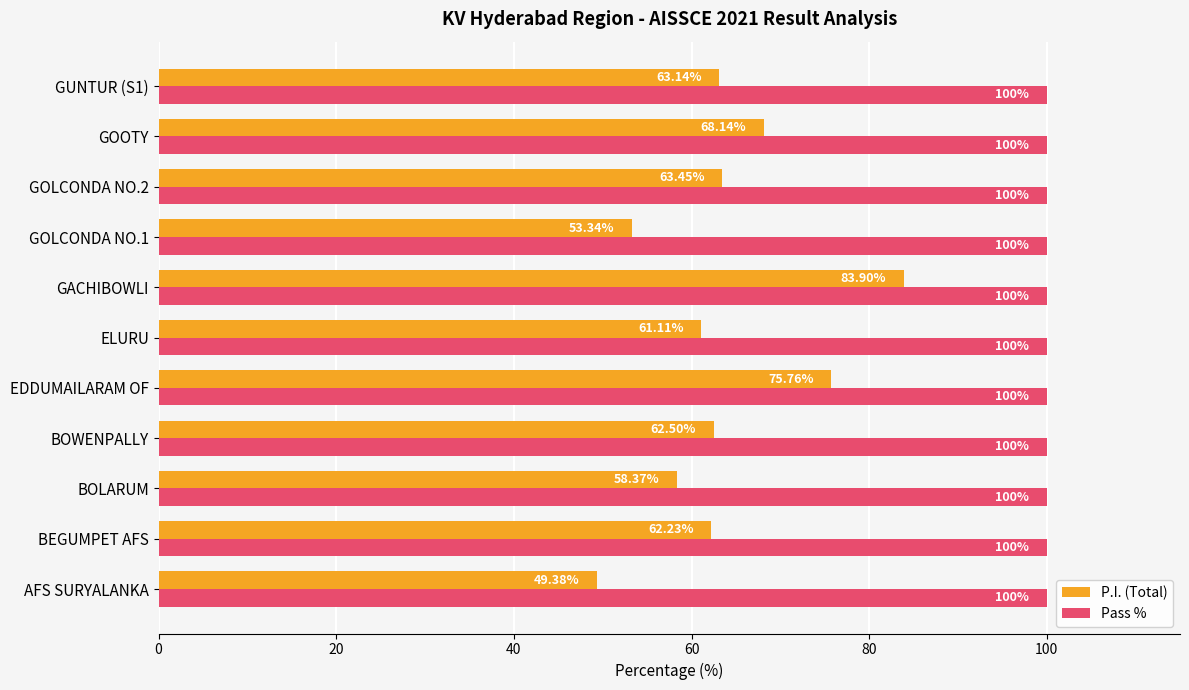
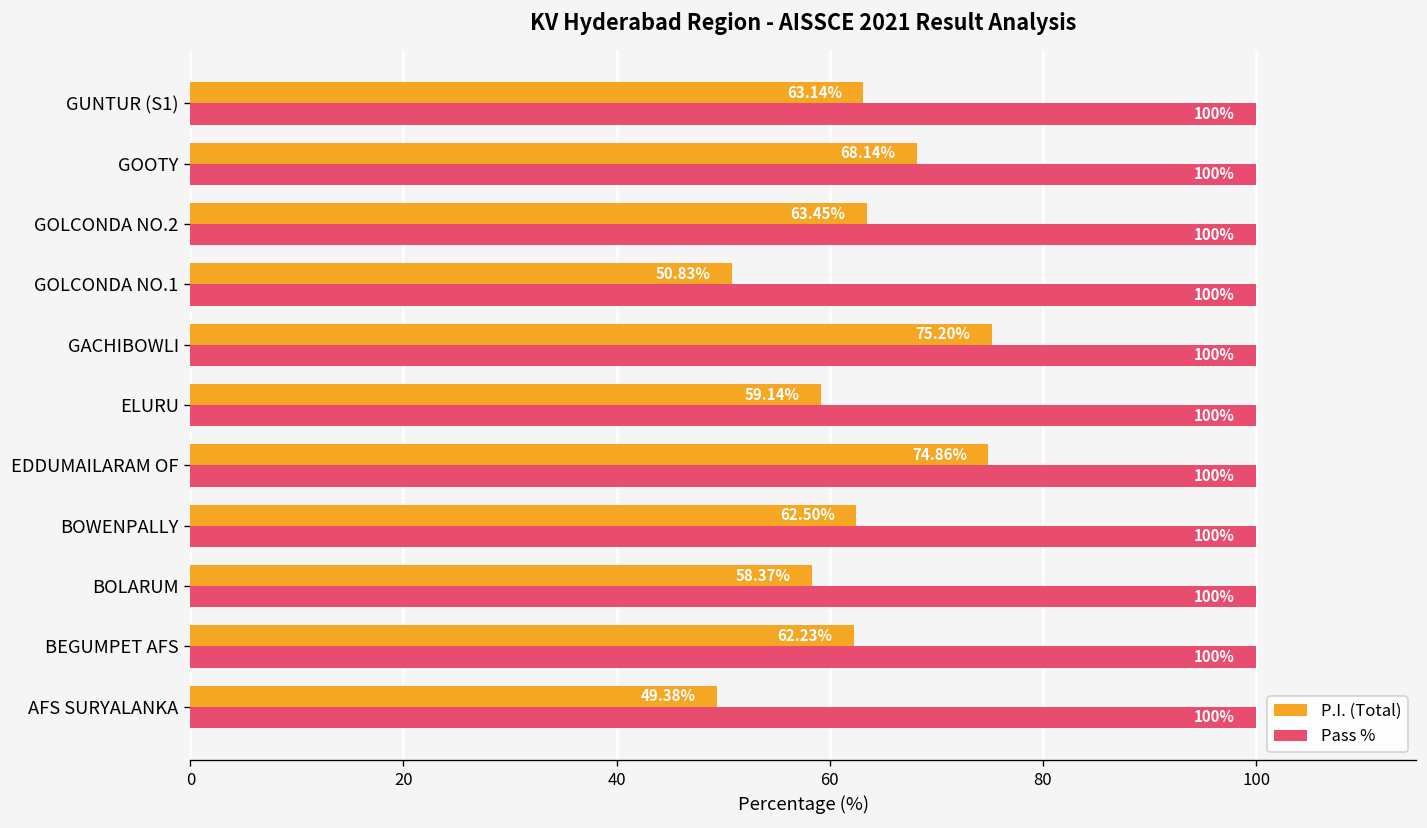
P.I. (Total), GOLCONDA NO.1: 53.34% -> 50.83%
P.I. (Total), GACHIBOWLI: 83.90% -> 75.20%
P.I. (Total), ELURU: 61.11% -> 59.14%
P.I. (Total), EDDUMAILARAM OF: 75.76% -> 74.86%
